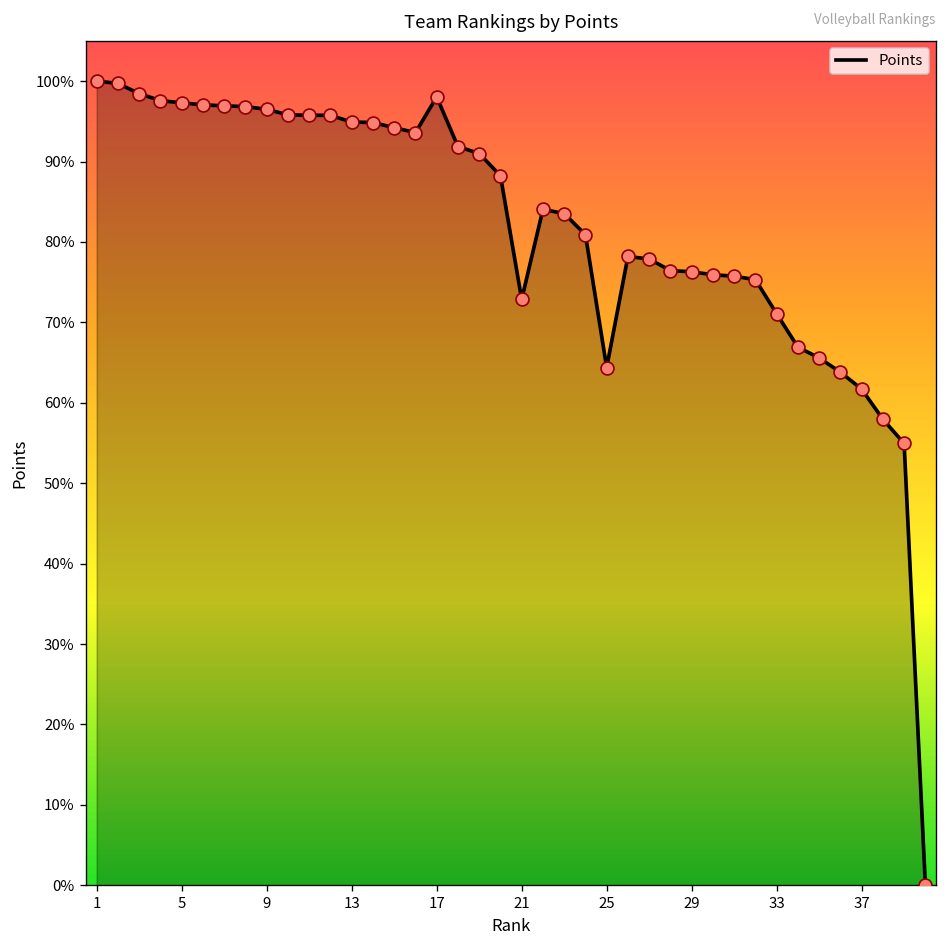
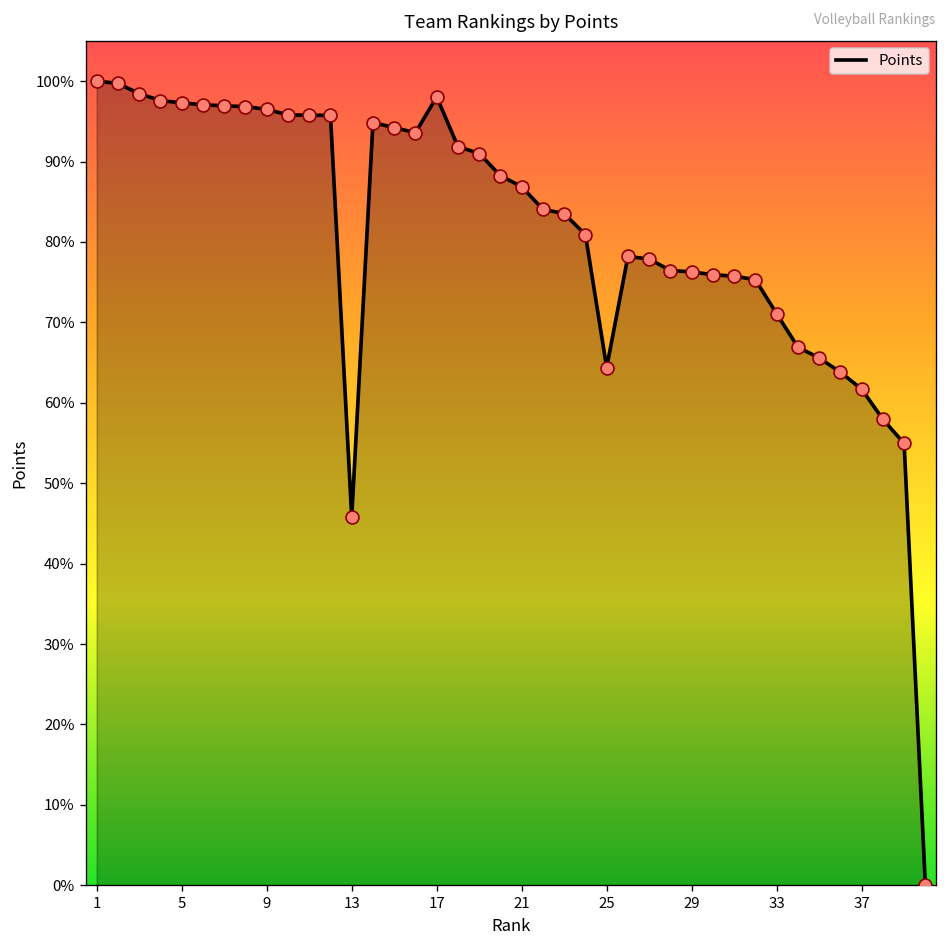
13: 95% -> 46%
21: 73% -> 87%
